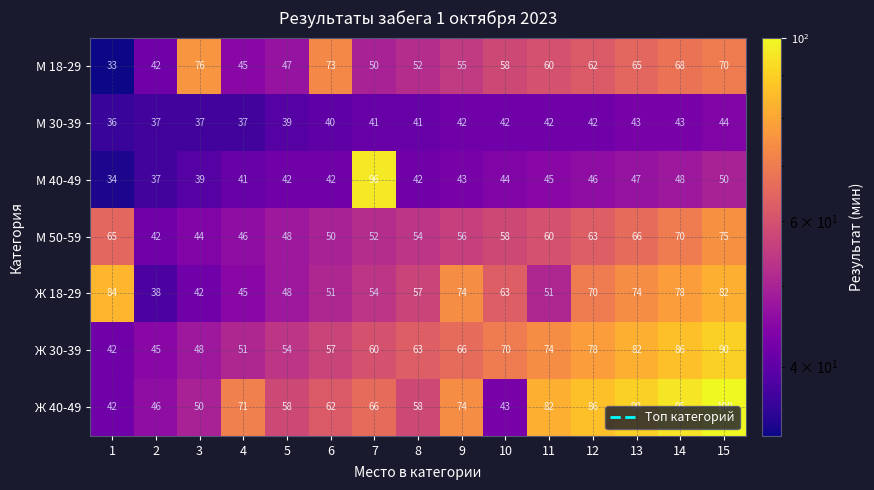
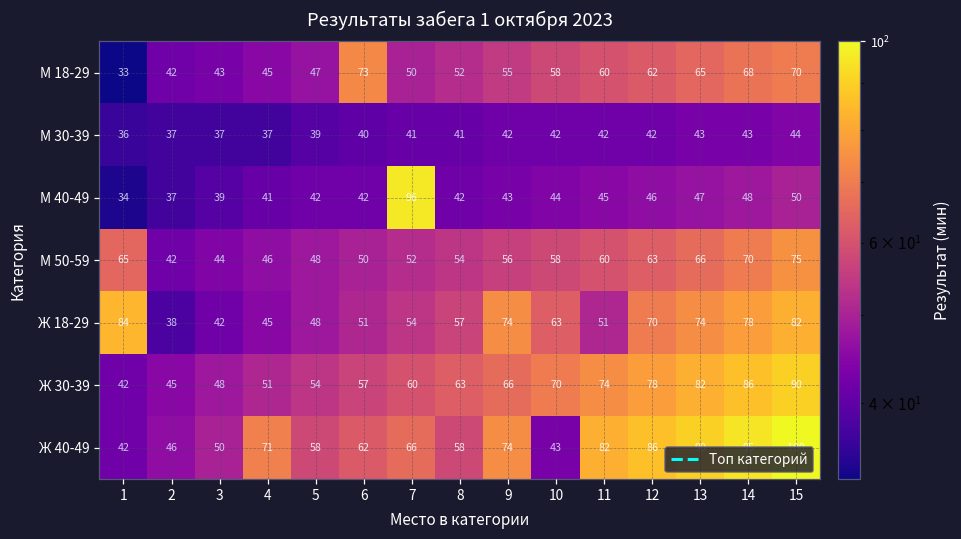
М 18-29, 3: 76 -> 43
